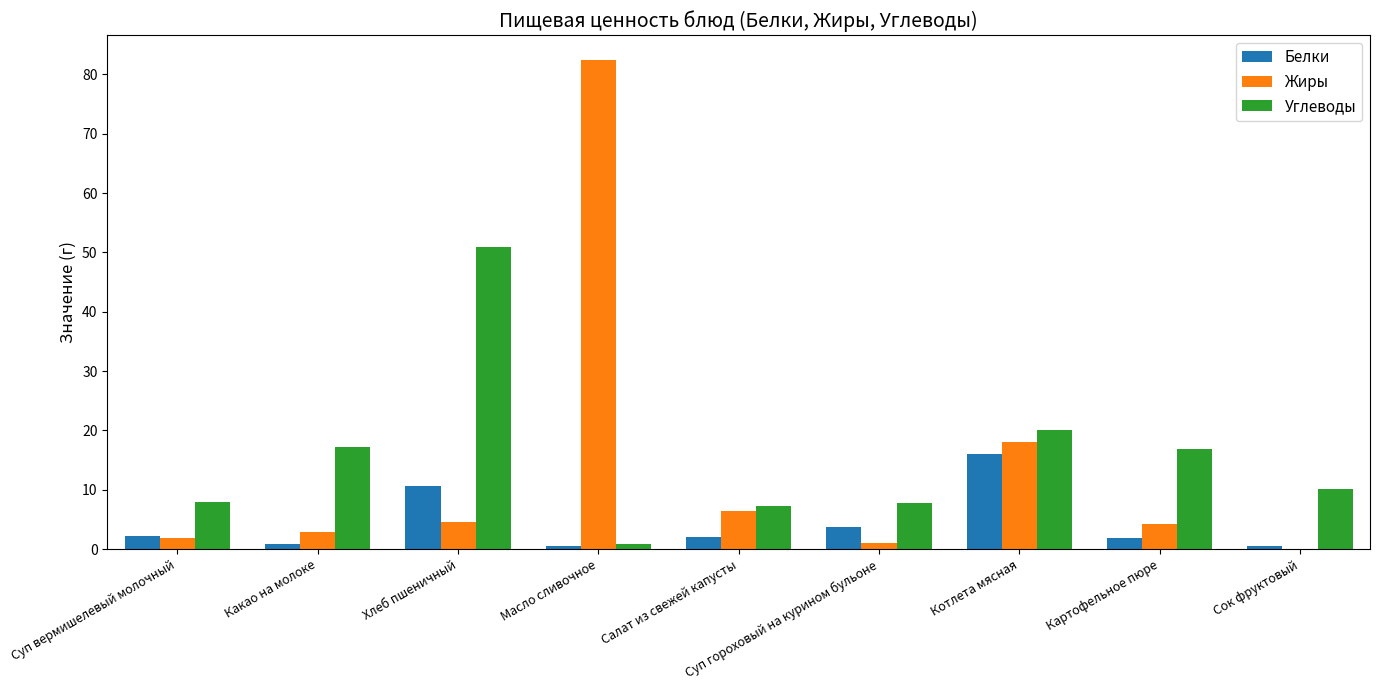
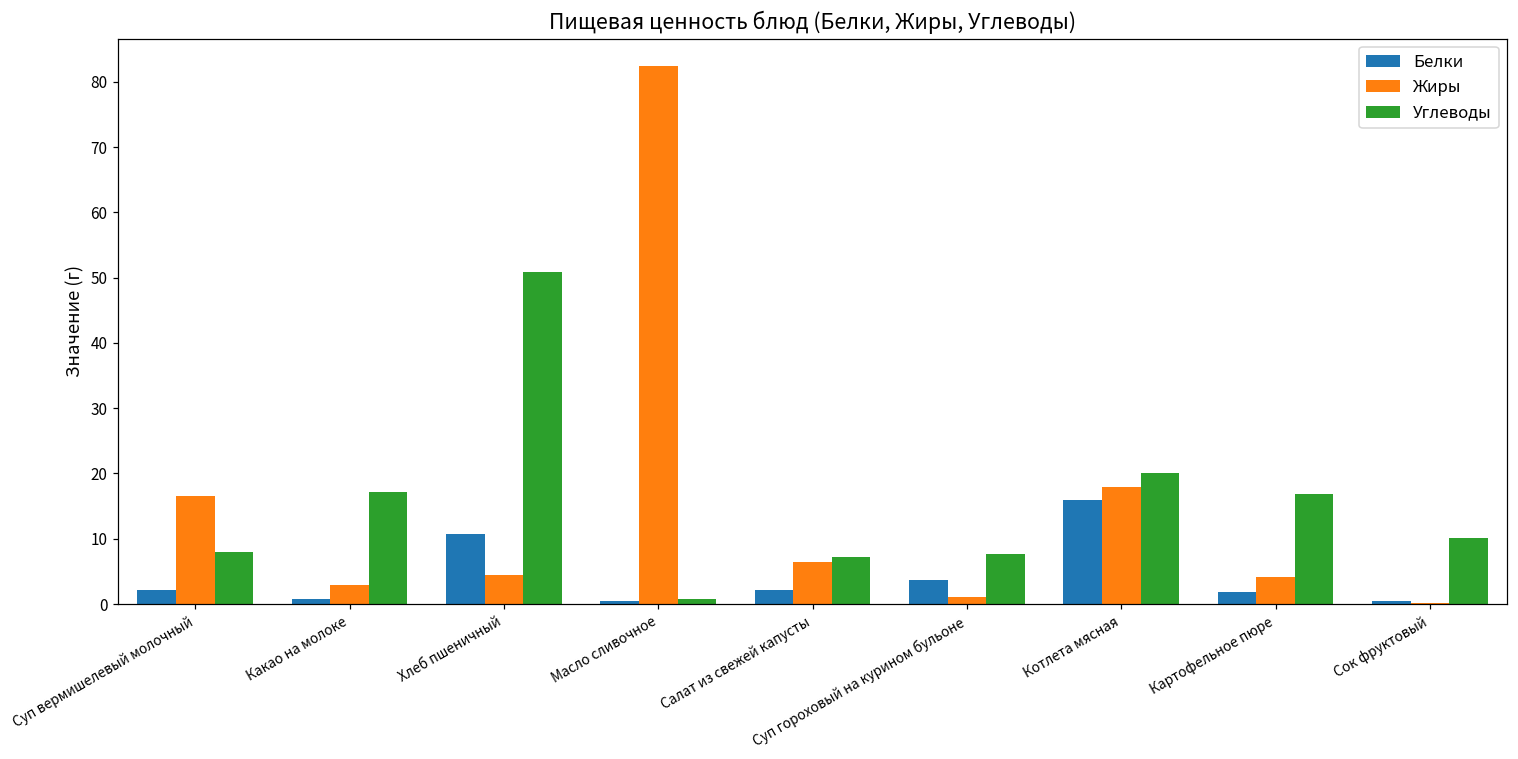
Жиры, Суп вермишелевый молочный: 2 -> 17
